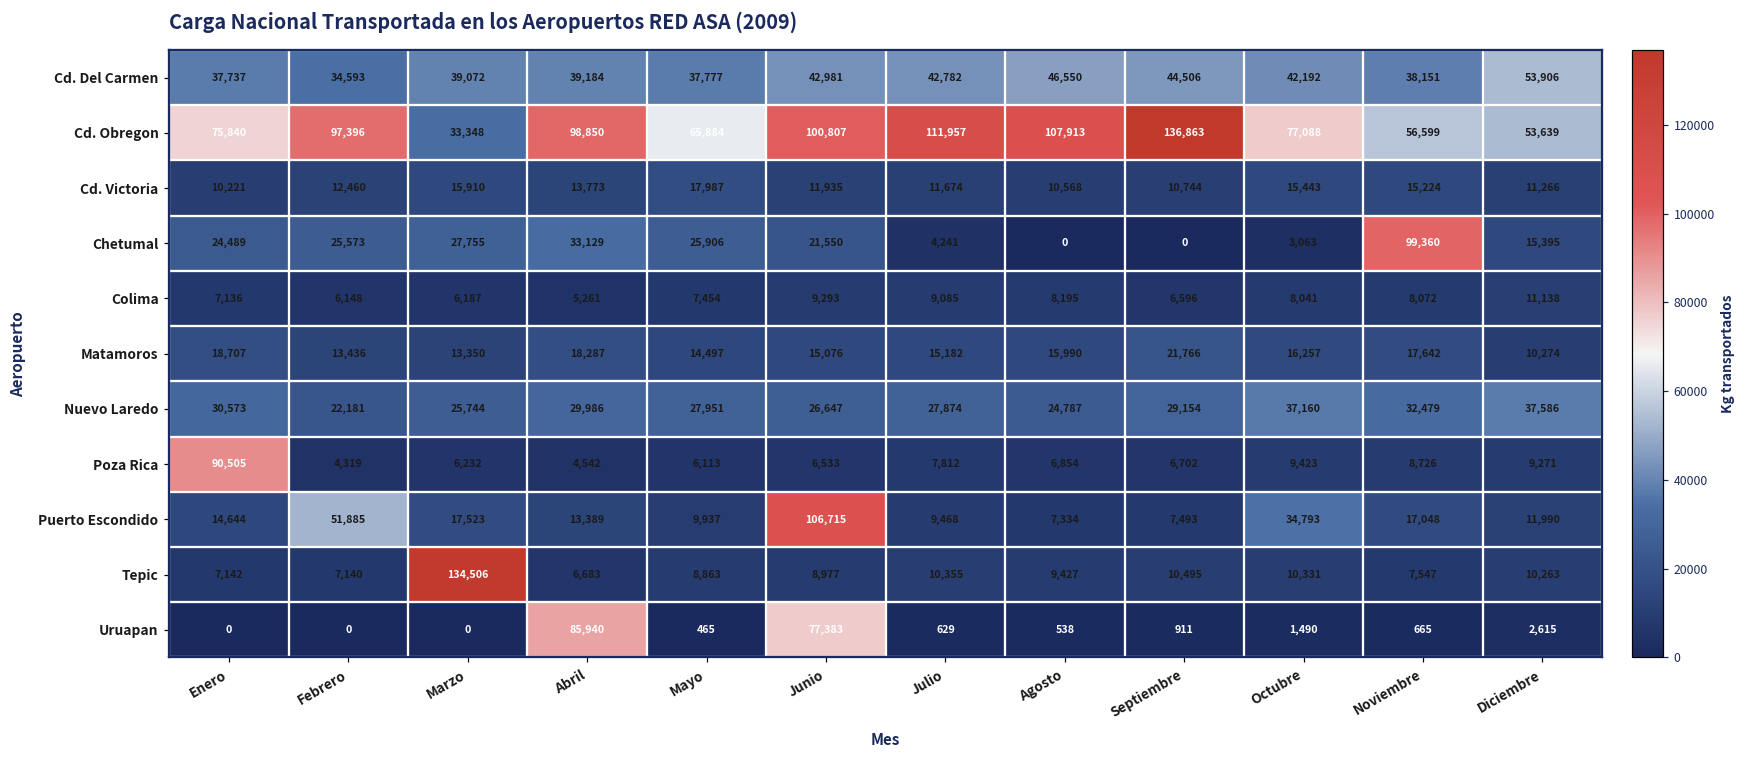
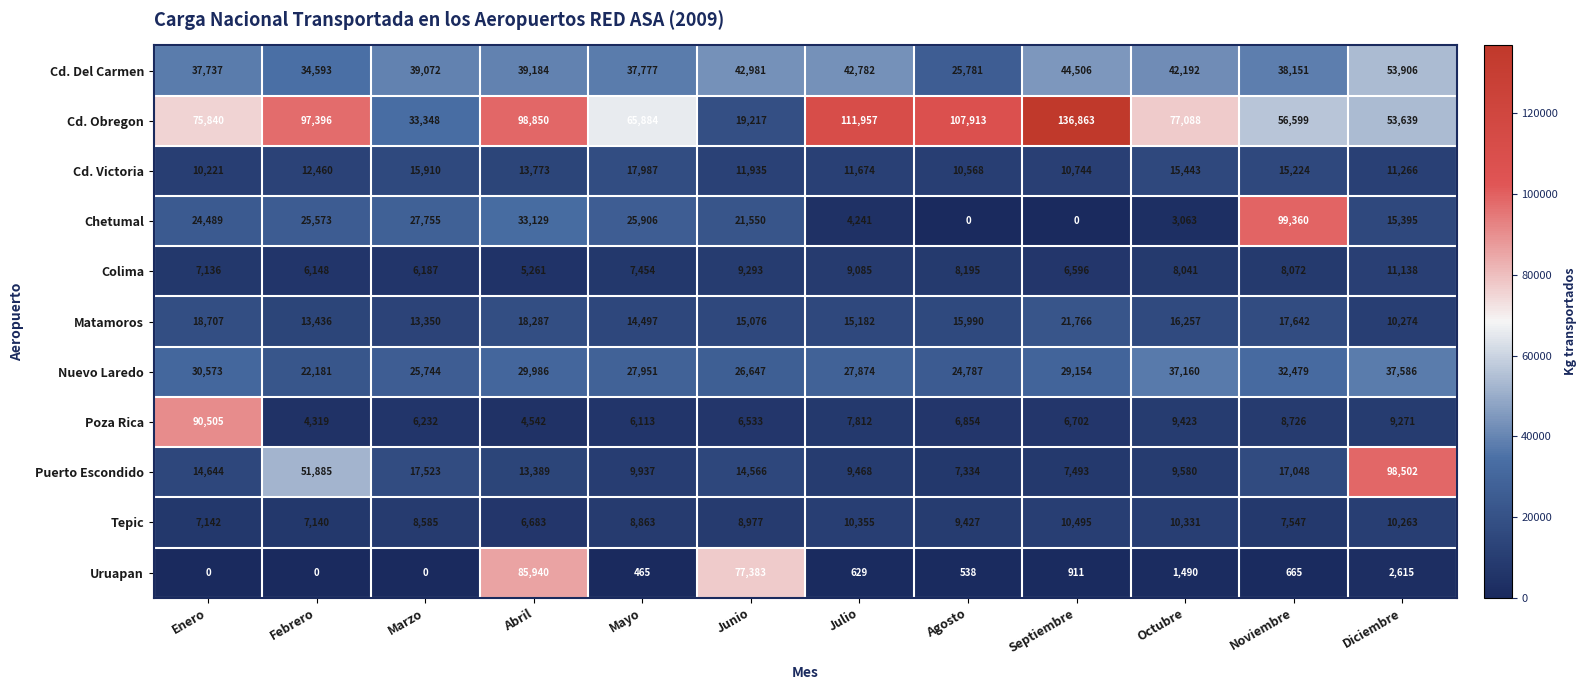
Cd. Del Carmen, Agosto: 46,550 -> 25,781
Cd. Obregon, Junio: 100,807 -> 19,217
Puerto Escondido, Junio: 106,715 -> 14,566
Puerto Escondido, Octubre: 34,793 -> 9,580
Puerto Escondido, Diciembre: 11,990 -> 98,502
Tepic, Marzo: 134,506 -> 8,585
